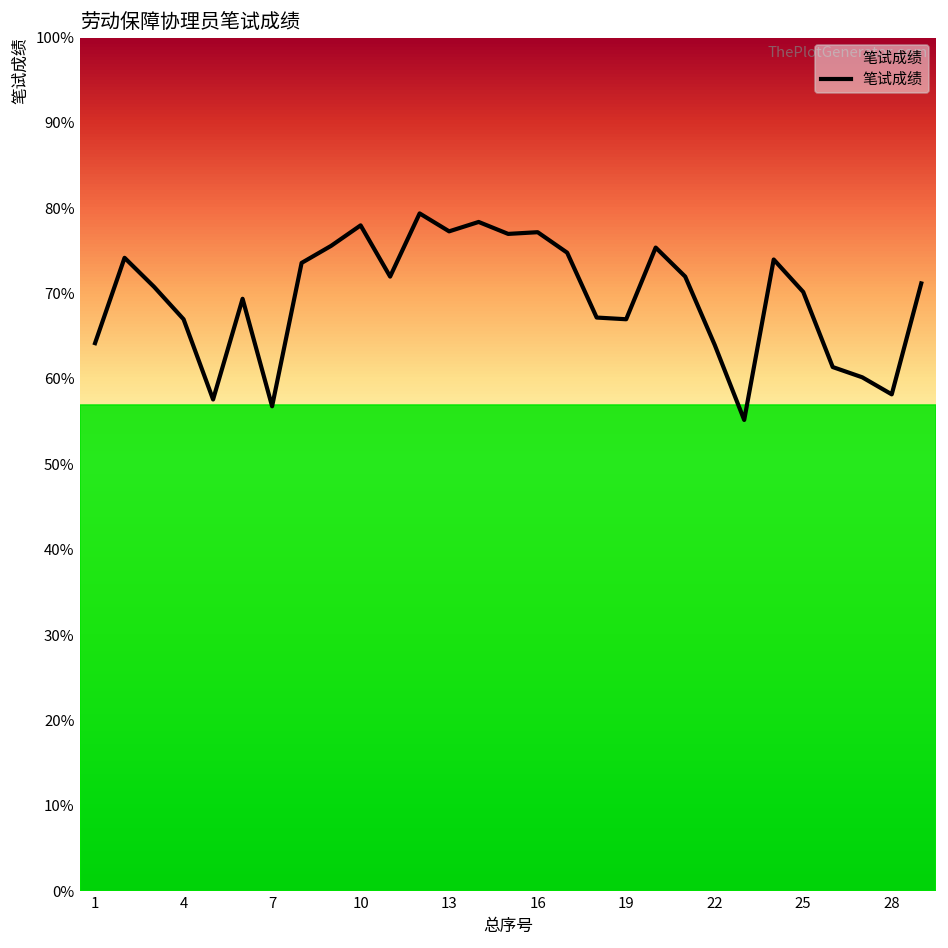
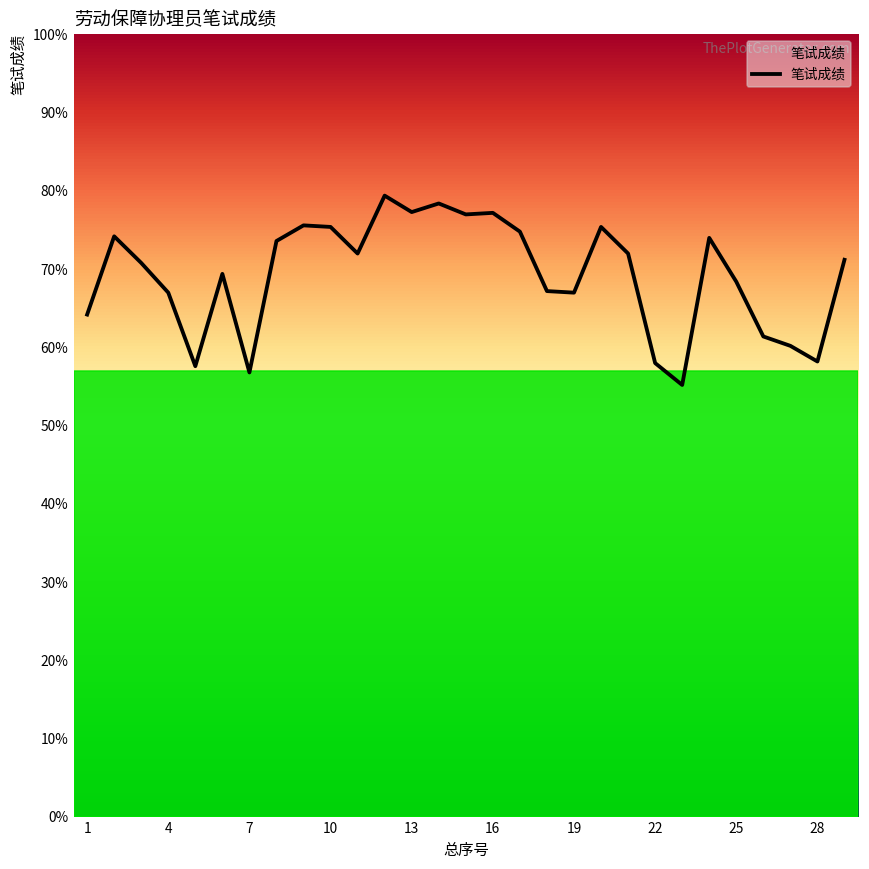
10: 78% -> 75%
22: 64% -> 58%
25: 70% -> 68%
